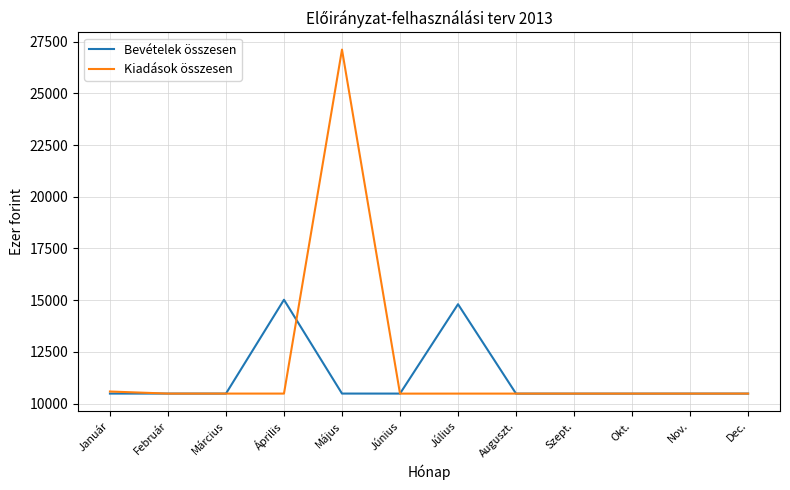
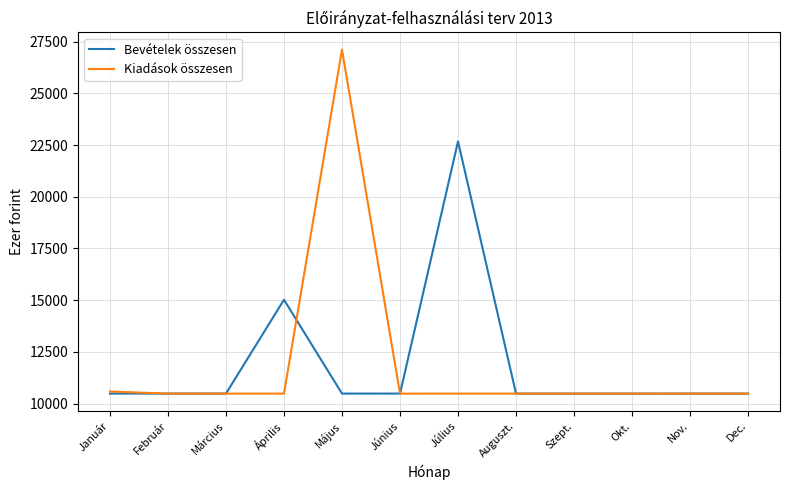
Bevételek összesen, Július: 14800 -> 22700
